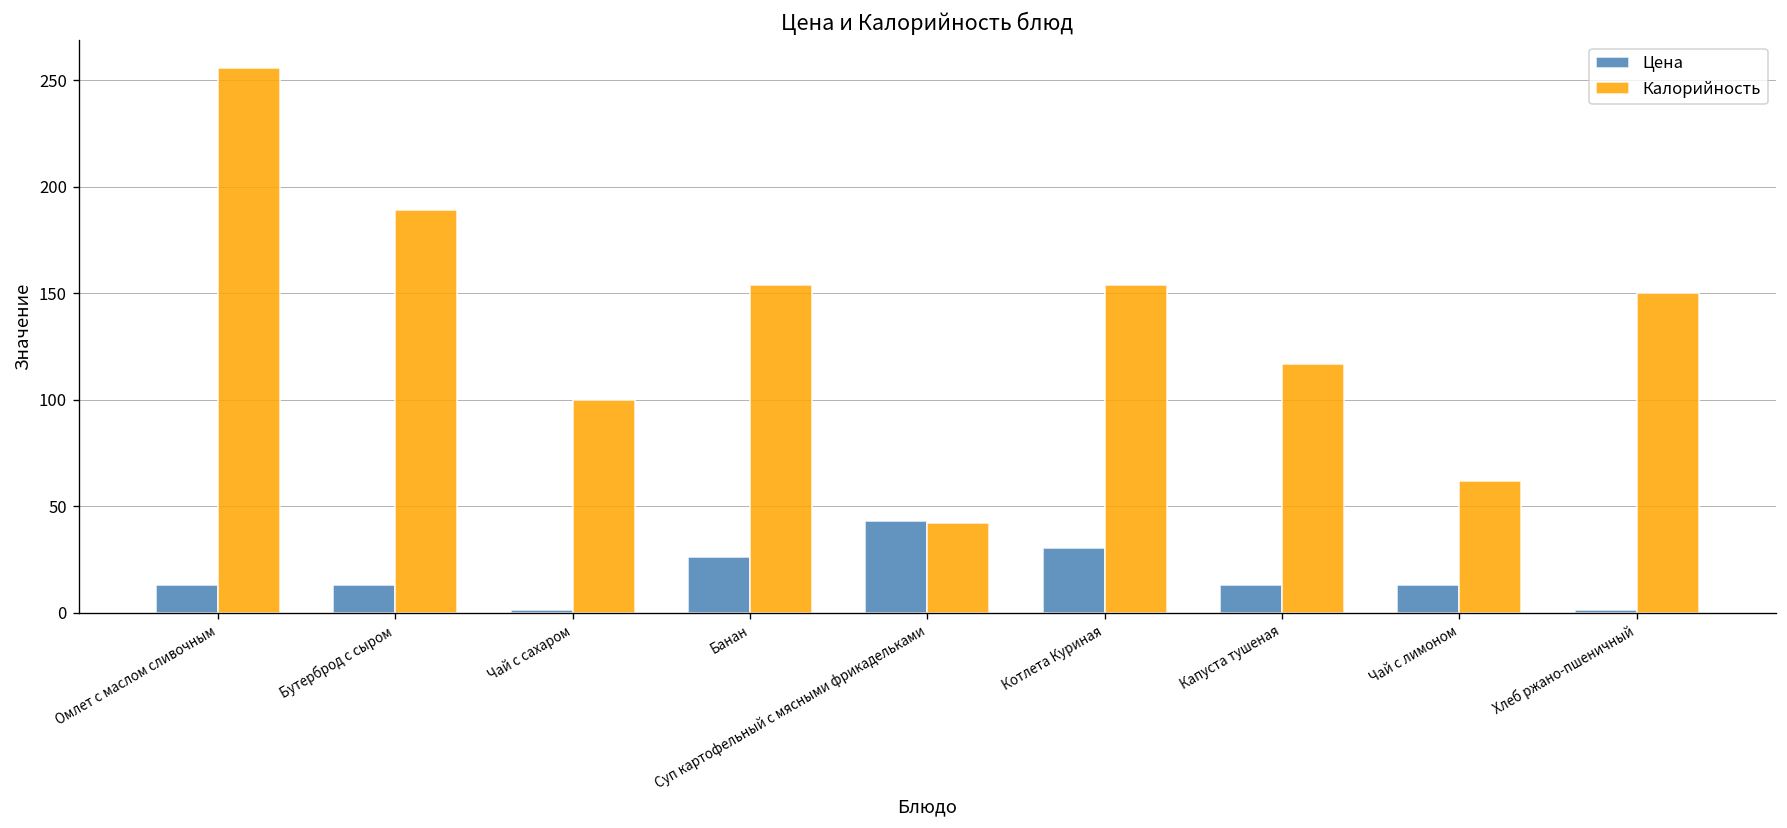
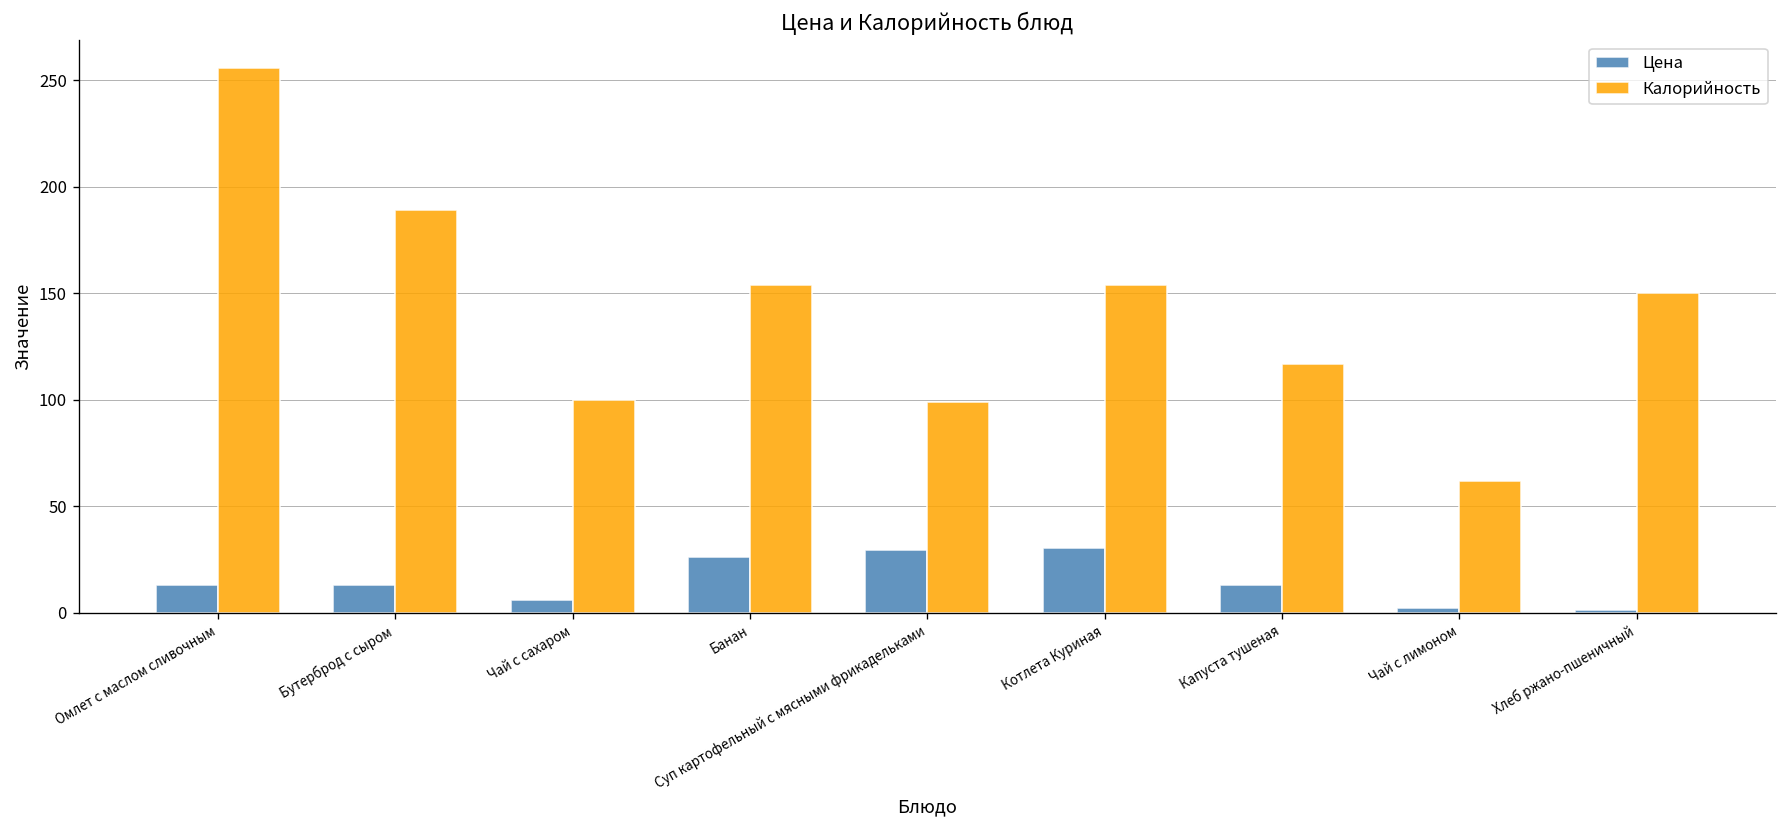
Цена, Чай с сахаром: 1 -> 6
Цена, Суп картофельный с мясными фрикадельками: 43 -> 29
Калорийность, Суп картофельный с мясными фрикадельками: 42 -> 99
Цена, Чай с лимоном: 13 -> 2
